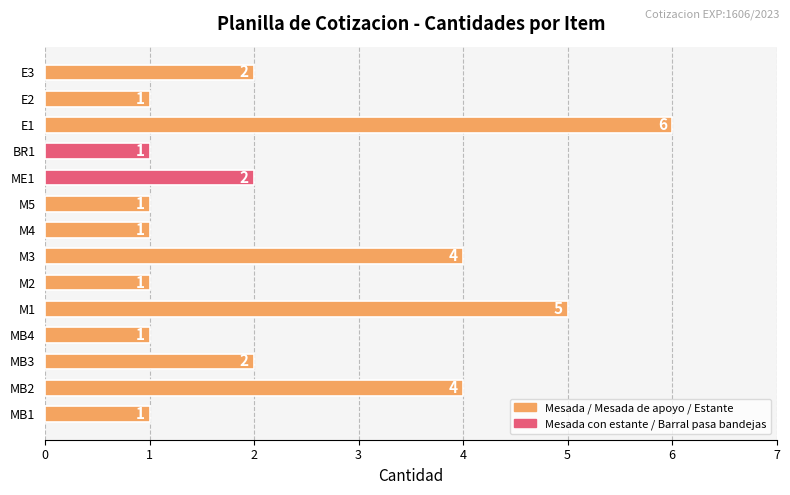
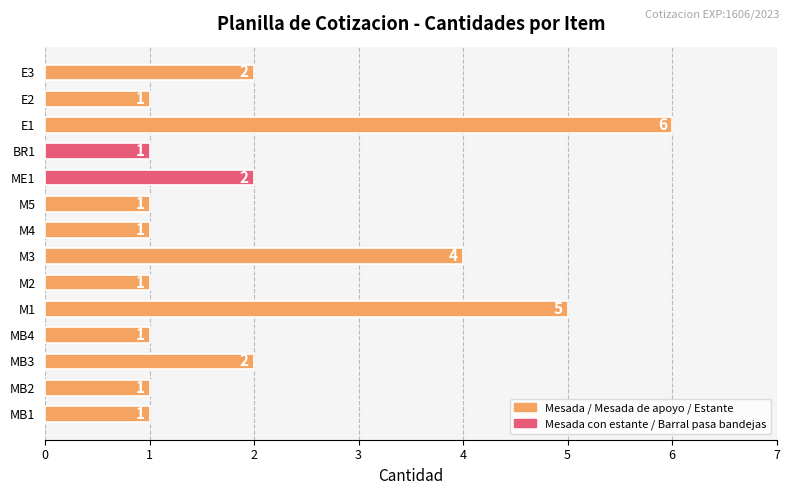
MB2: 4 -> 1
